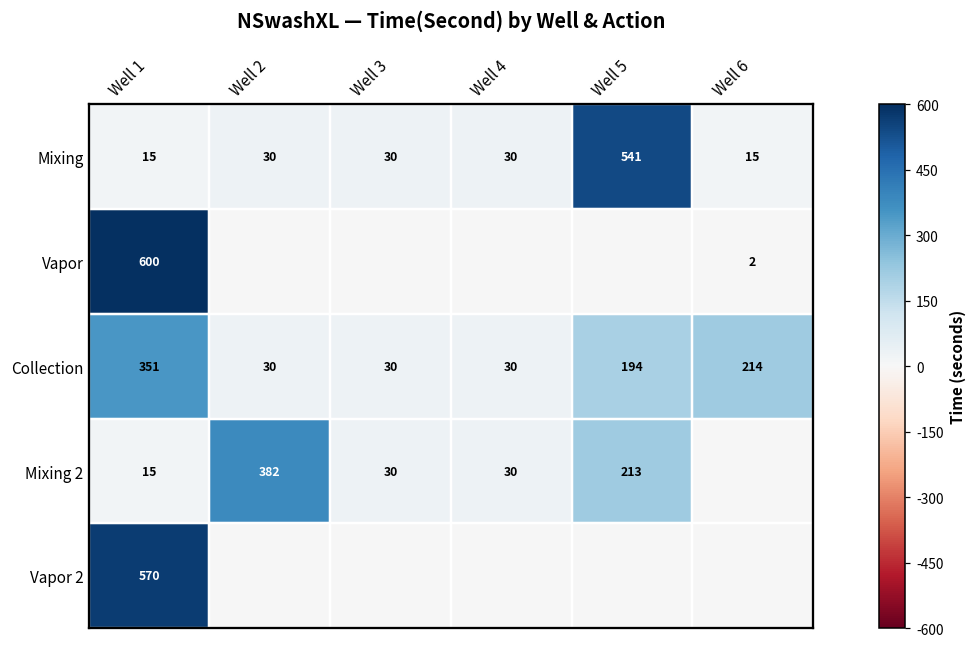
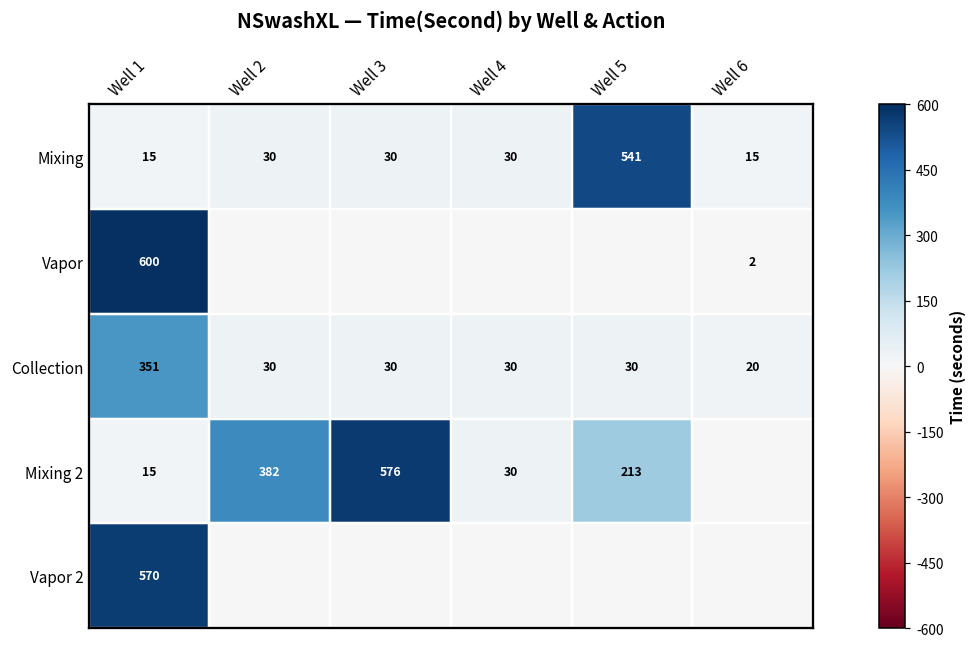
Collection, Well 5: 194 -> 30
Collection, Well 6: 214 -> 20
Mixing 2, Well 3: 30 -> 576
